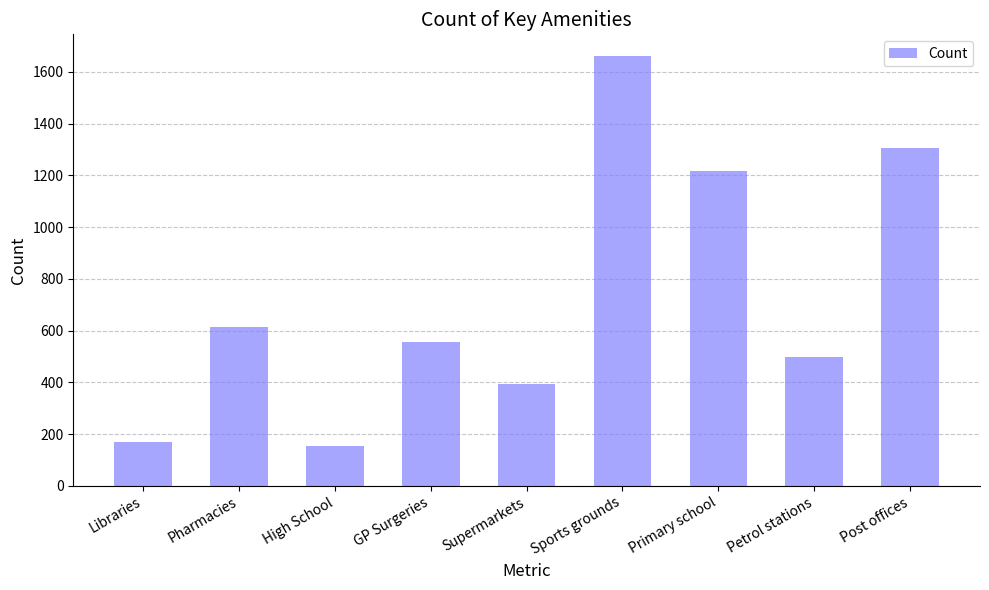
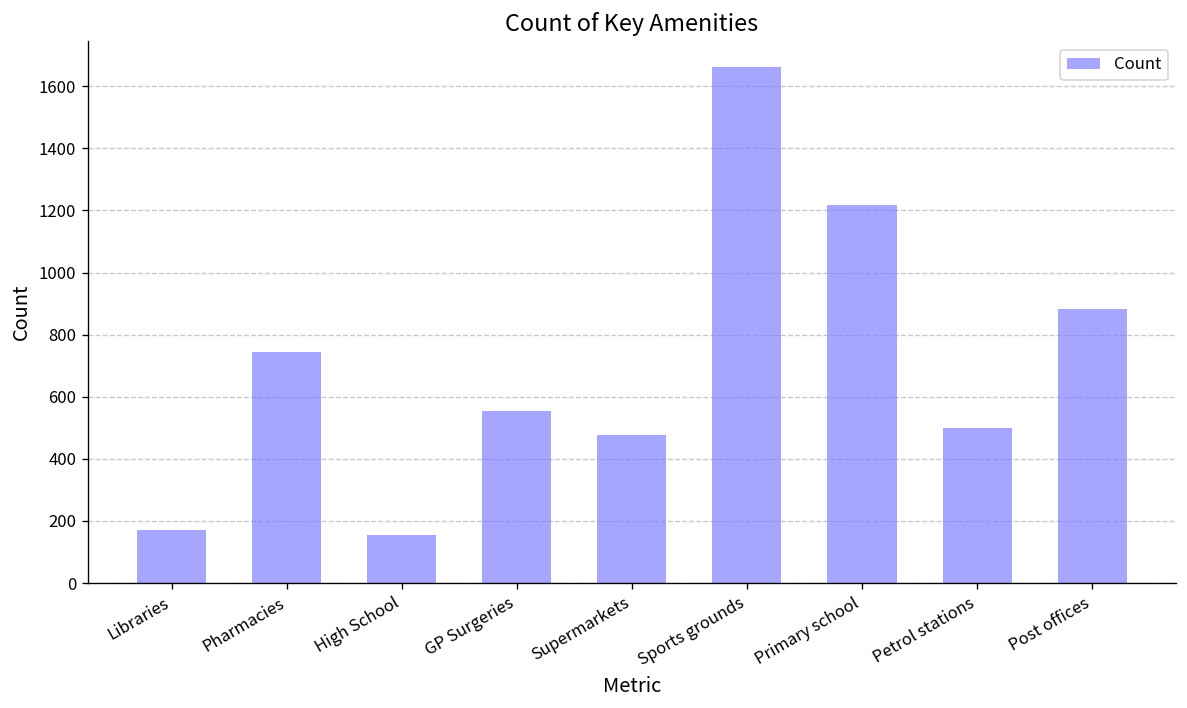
Pharmacies: 610 -> 740
Supermarkets: 390 -> 480
Post offices: 1310 -> 880
